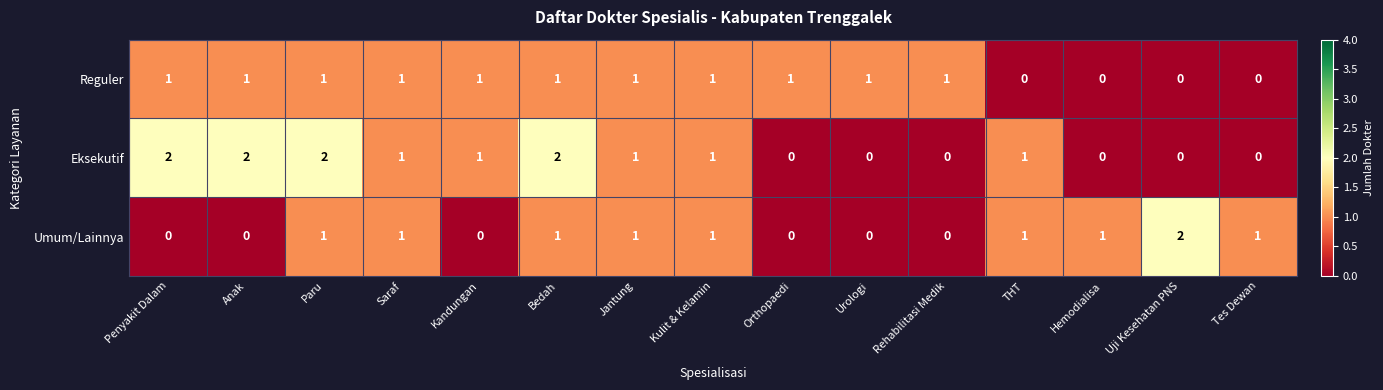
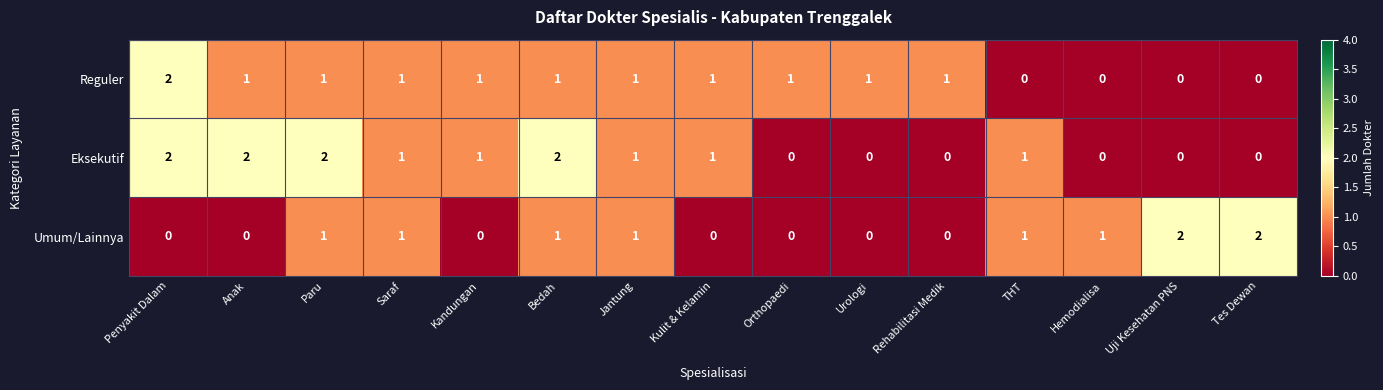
Reguler, Penyakit Dalam: 1 -> 2
Umum/Lainnya, Kulit & Kelamin: 1 -> 0
Umum/Lainnya, Tes Dewan: 1 -> 2
